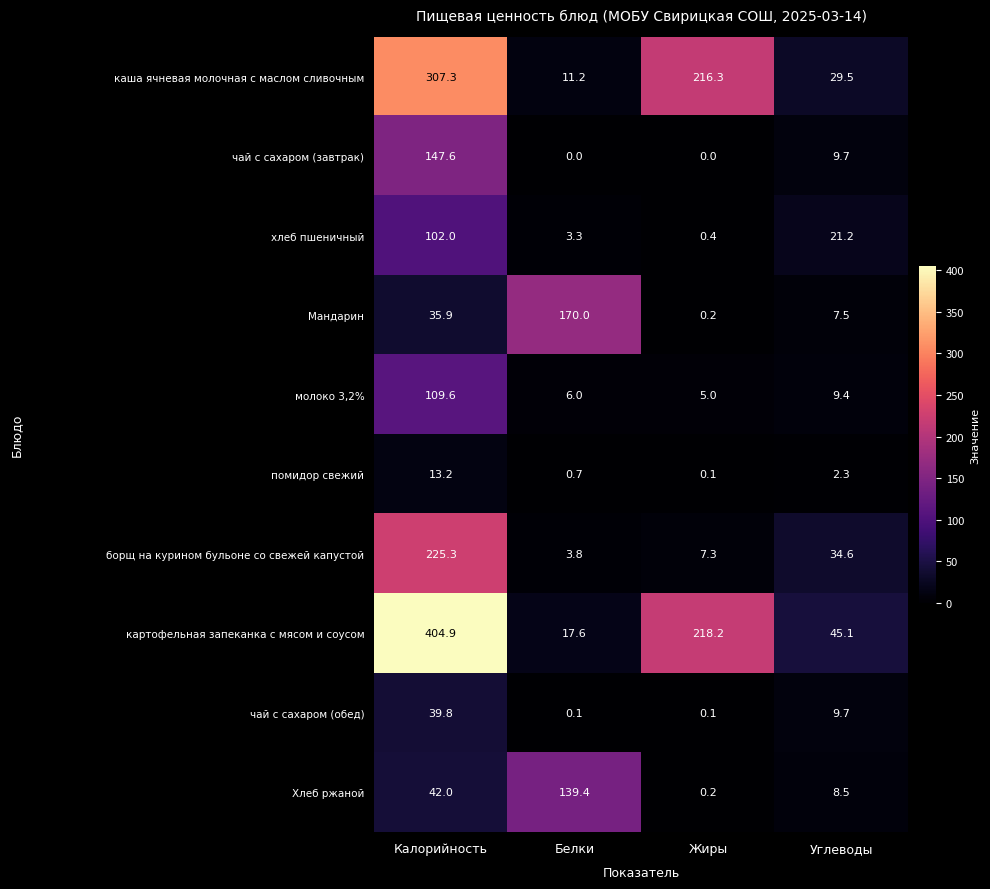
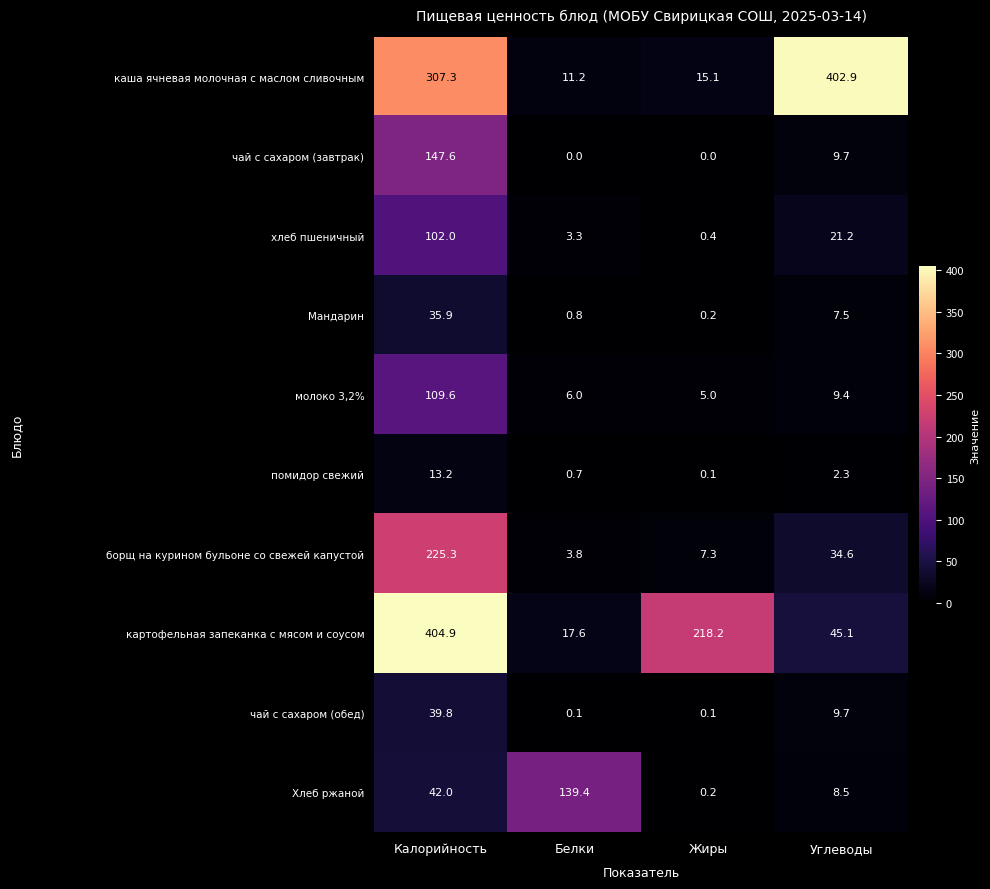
каша ячневая молочная с маслом сливочным, Жиры: 216.3 -> 15.1
каша ячневая молочная с маслом сливочным, Углеводы: 29.5 -> 402.9
Мандарин, Белки: 170.0 -> 0.8
